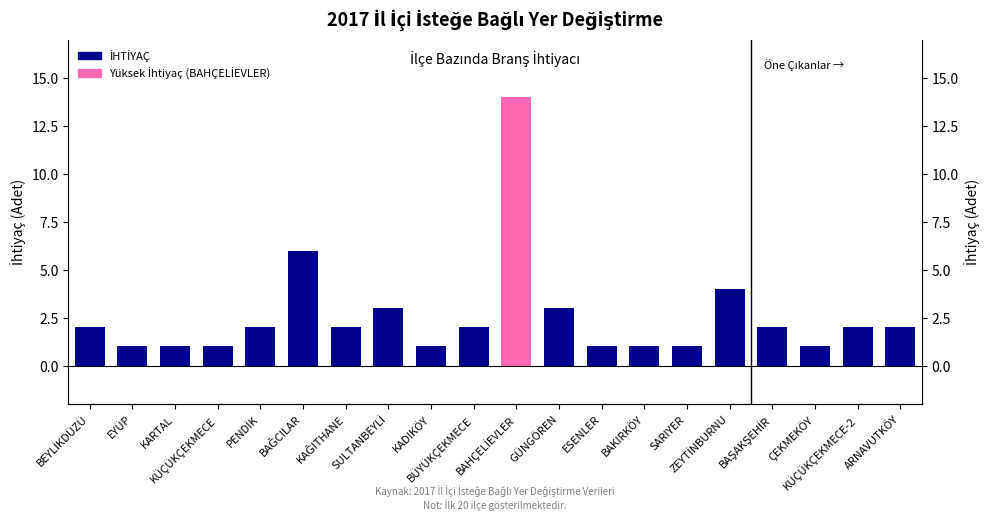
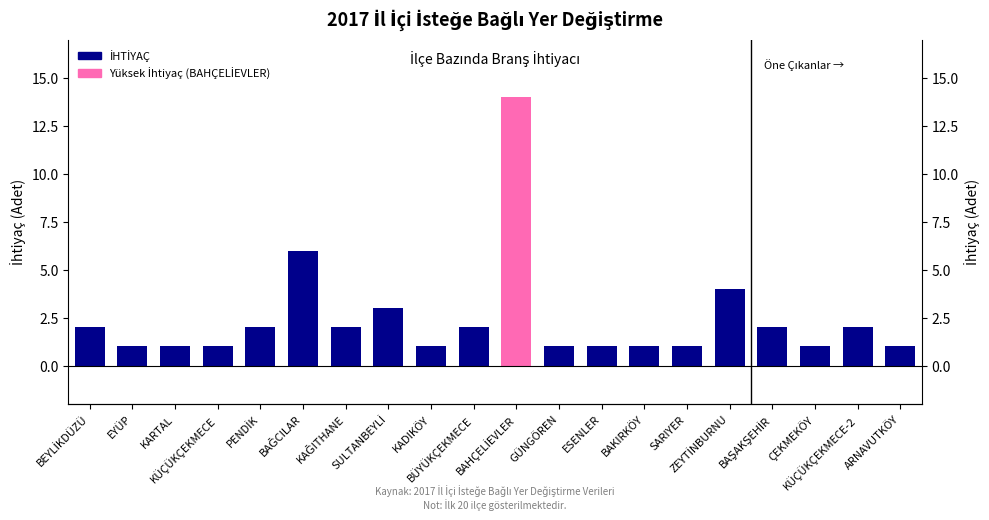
GÜNGÖREN: 3 -> 1
ARNAVUTKÖY: 2 -> 1
